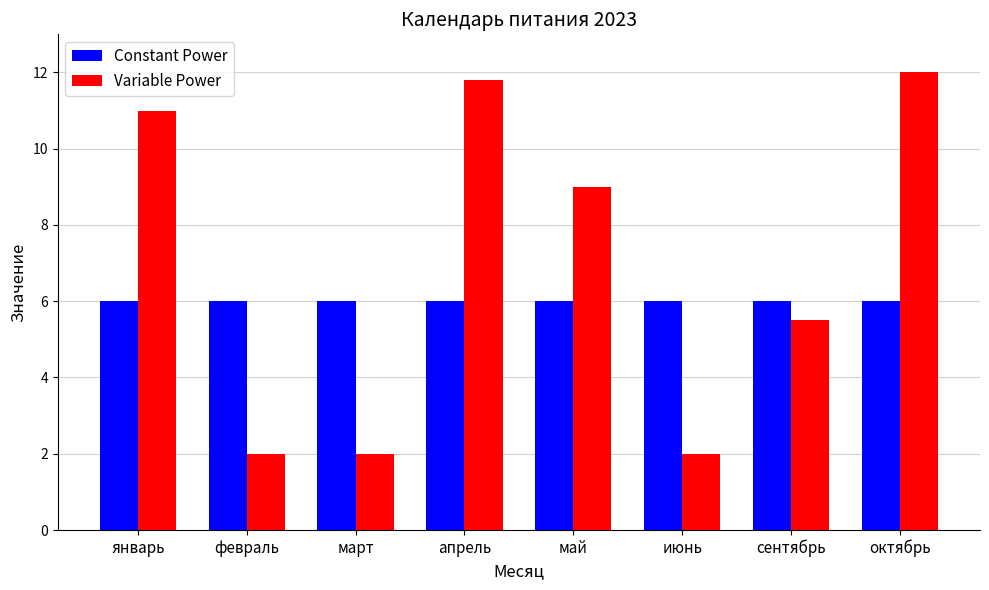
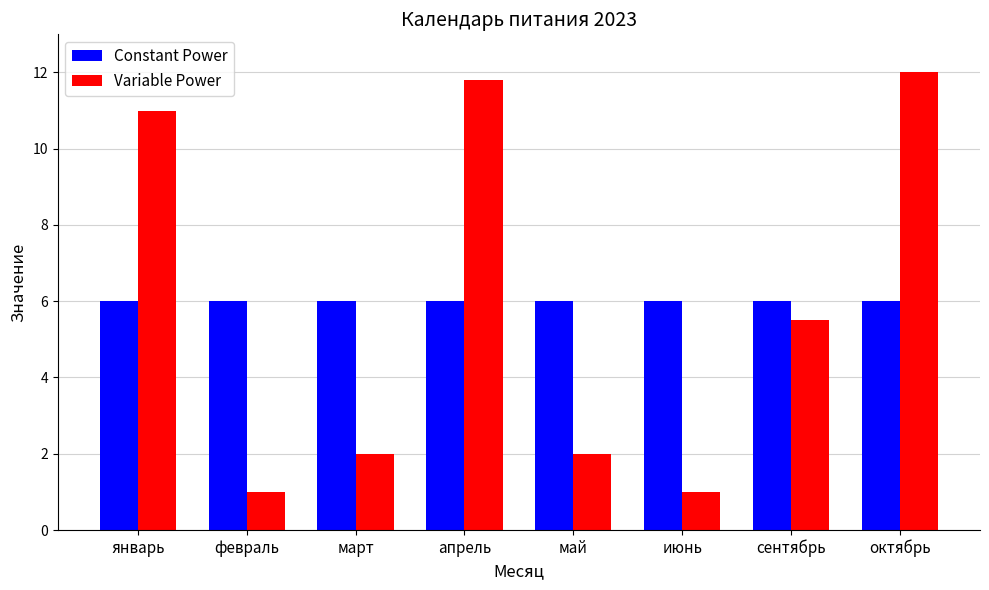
Variable Power, февраль: 2 -> 1
Variable Power, май: 9 -> 2
Variable Power, июнь: 2 -> 1
